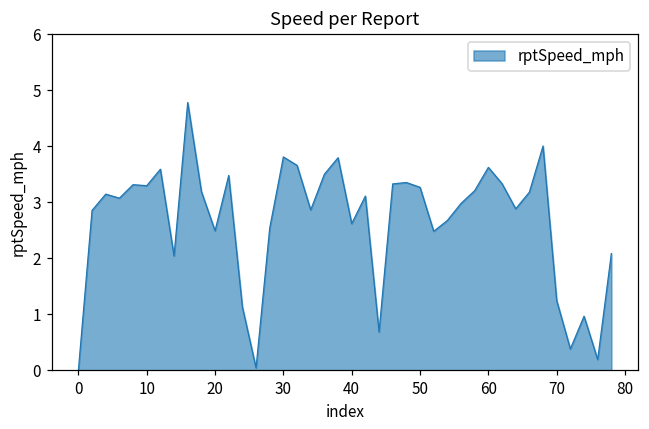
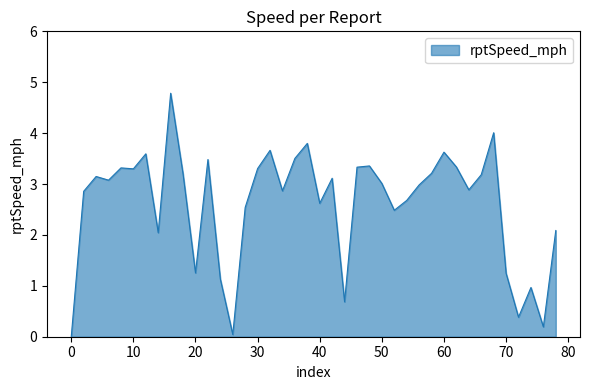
20: 2.5 -> 1.3
30: 3.8 -> 3.3
50: 3.3 -> 3.0
